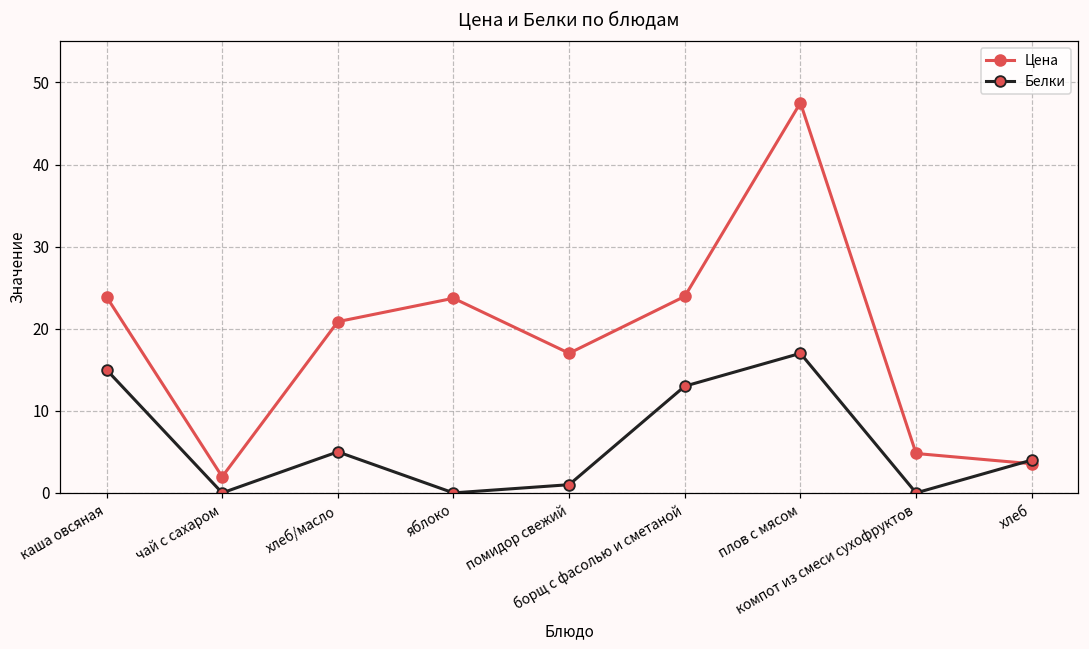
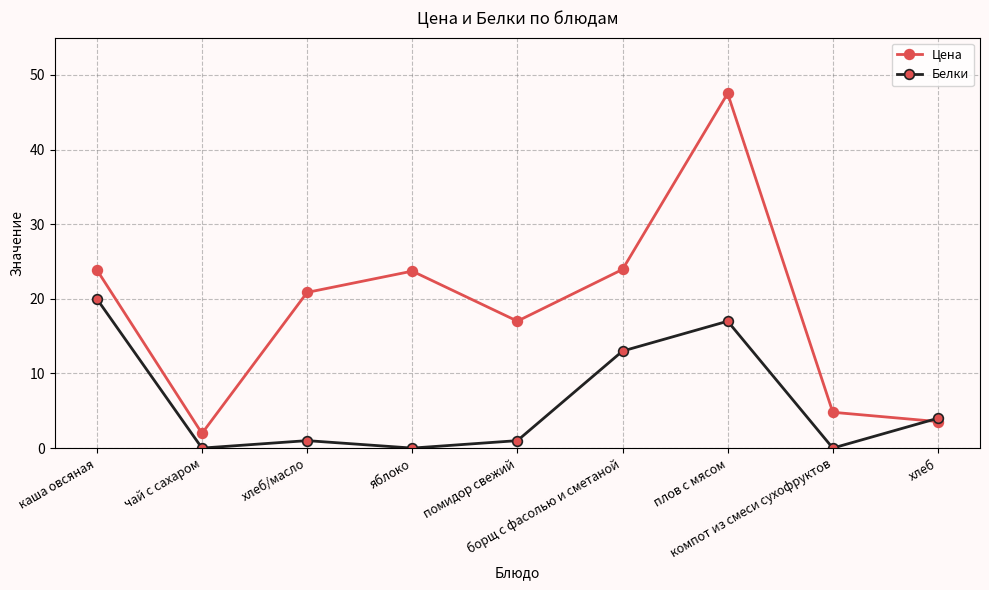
Белки, каша овсяная: 15 -> 20
Белки, хлеб/масло: 5 -> 1
